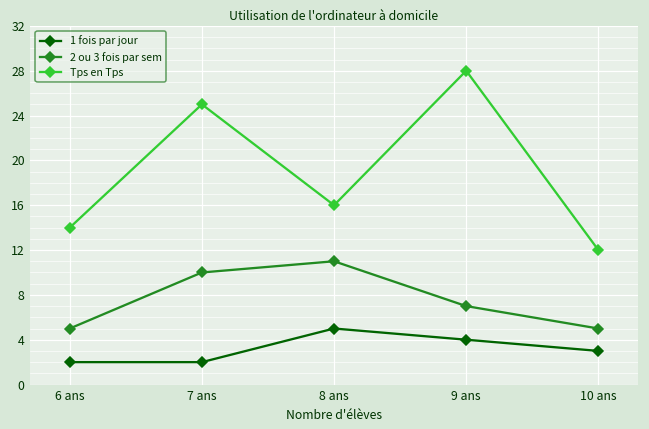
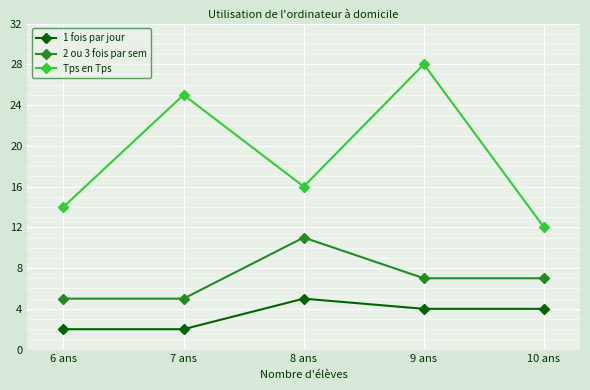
2 ou 3 fois par sem, 7 ans: 10 -> 5
1 fois par jour, 10 ans: 3 -> 4
2 ou 3 fois par sem, 10 ans: 5 -> 7
